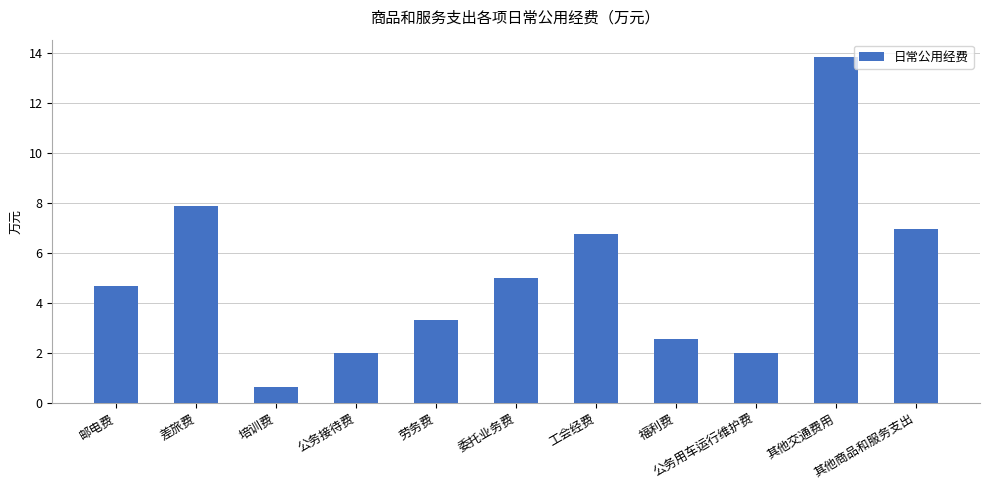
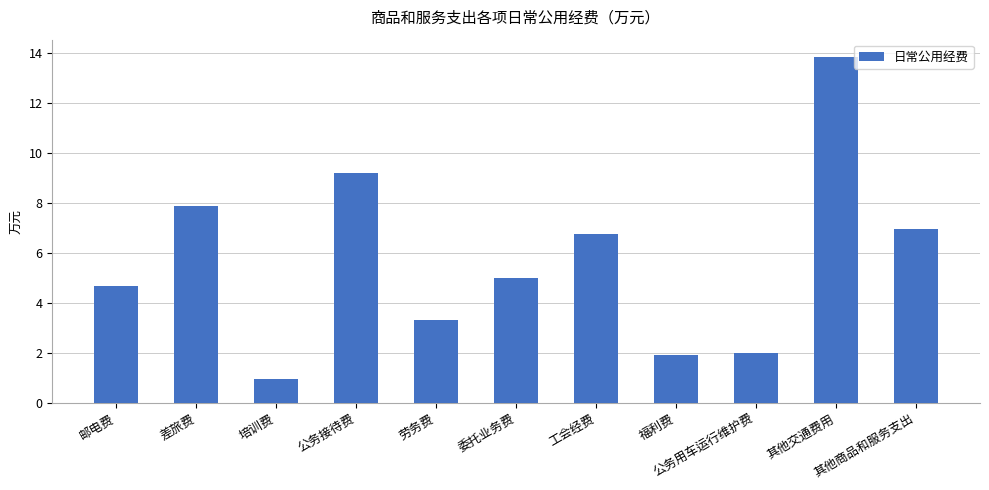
培训费: 0.6 -> 1.0
公务接待费: 2.0 -> 9.2
福利费: 2.5 -> 1.9
